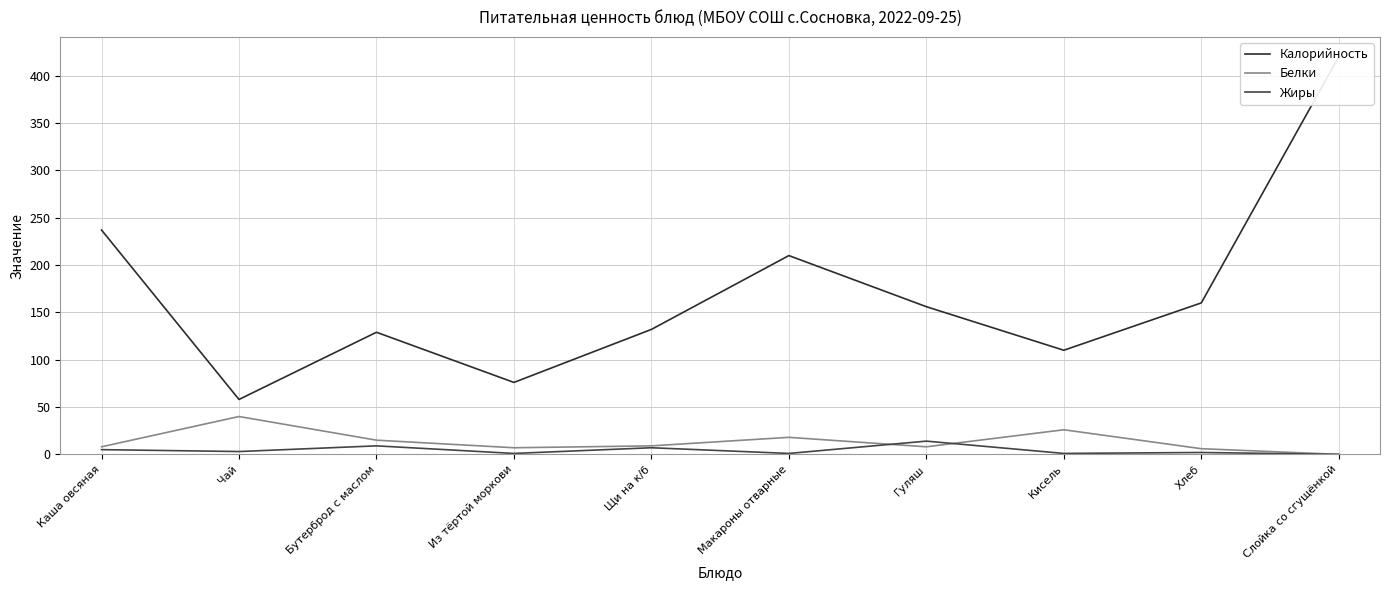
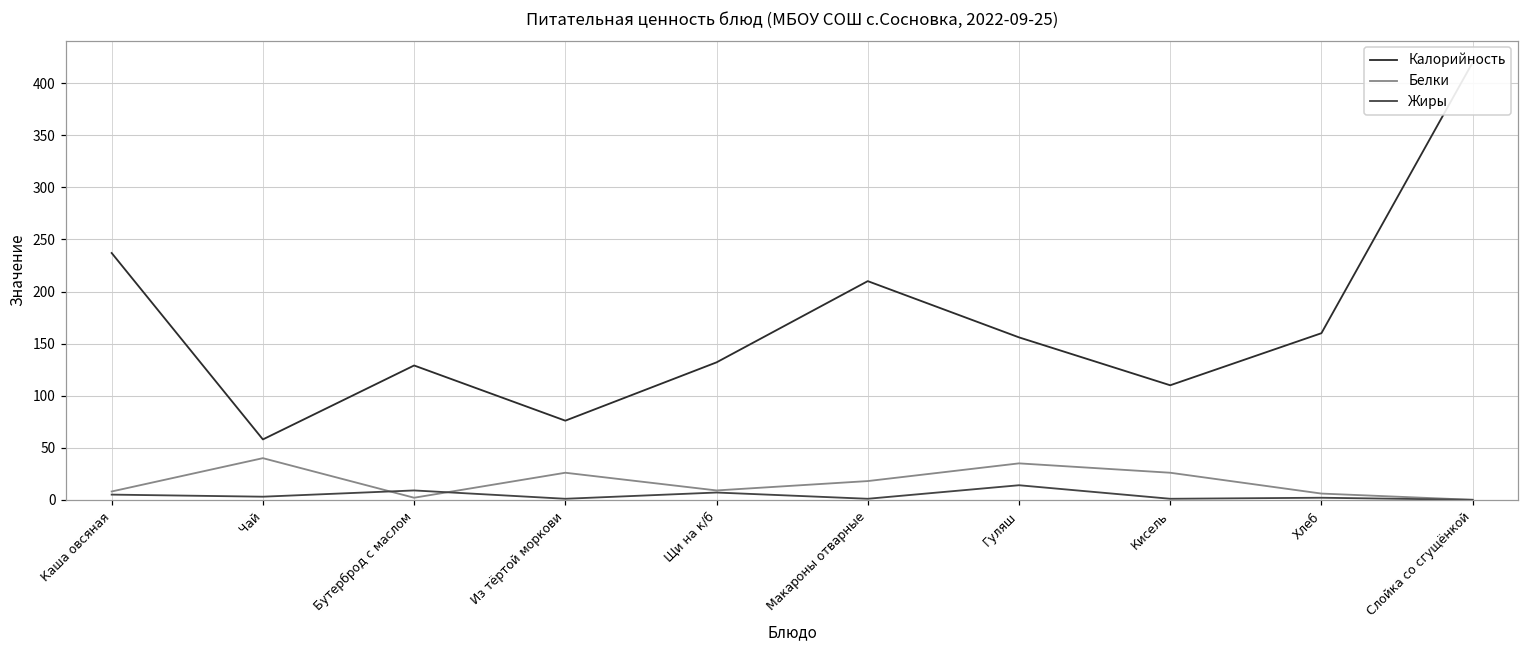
Белки, Бутерброд с маслом: 20 -> 0
Белки, Из тёртой моркови: 10 -> 30
Белки, Гуляш: 10 -> 40
